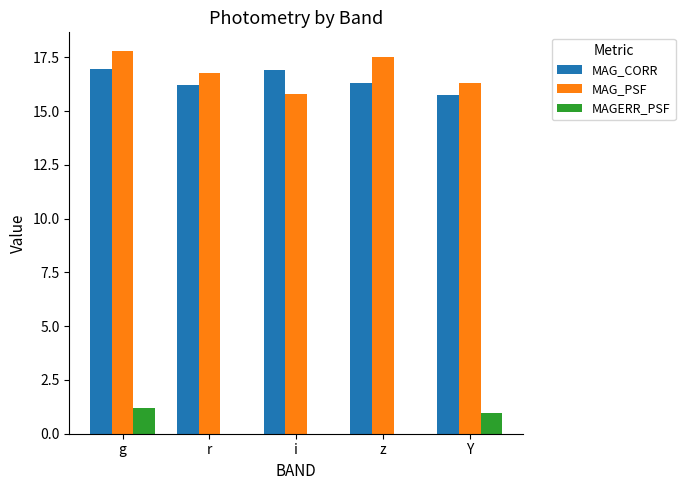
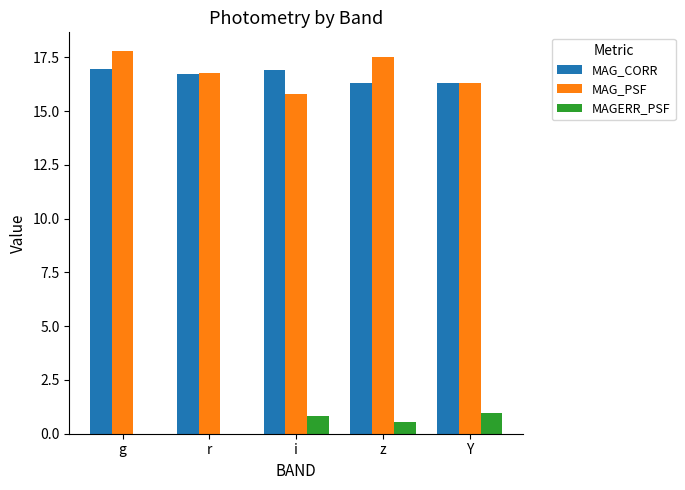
MAGERR_PSF, g: 1.2 -> 0.0
MAG_CORR, r: 16.2 -> 16.7
MAGERR_PSF, i: 0.0 -> 0.8
MAGERR_PSF, z: 0.0 -> 0.5
MAG_CORR, Y: 15.7 -> 16.3
